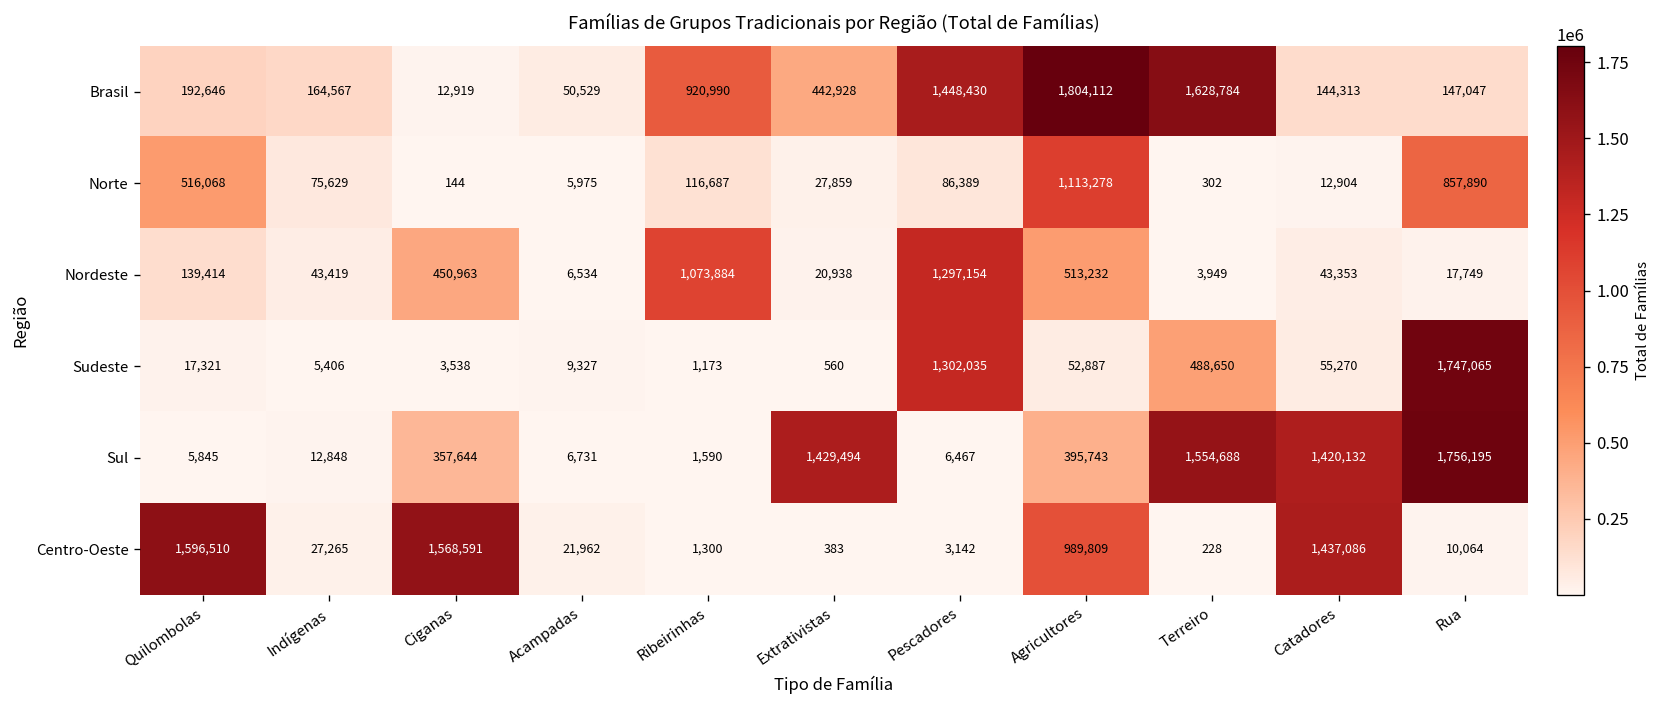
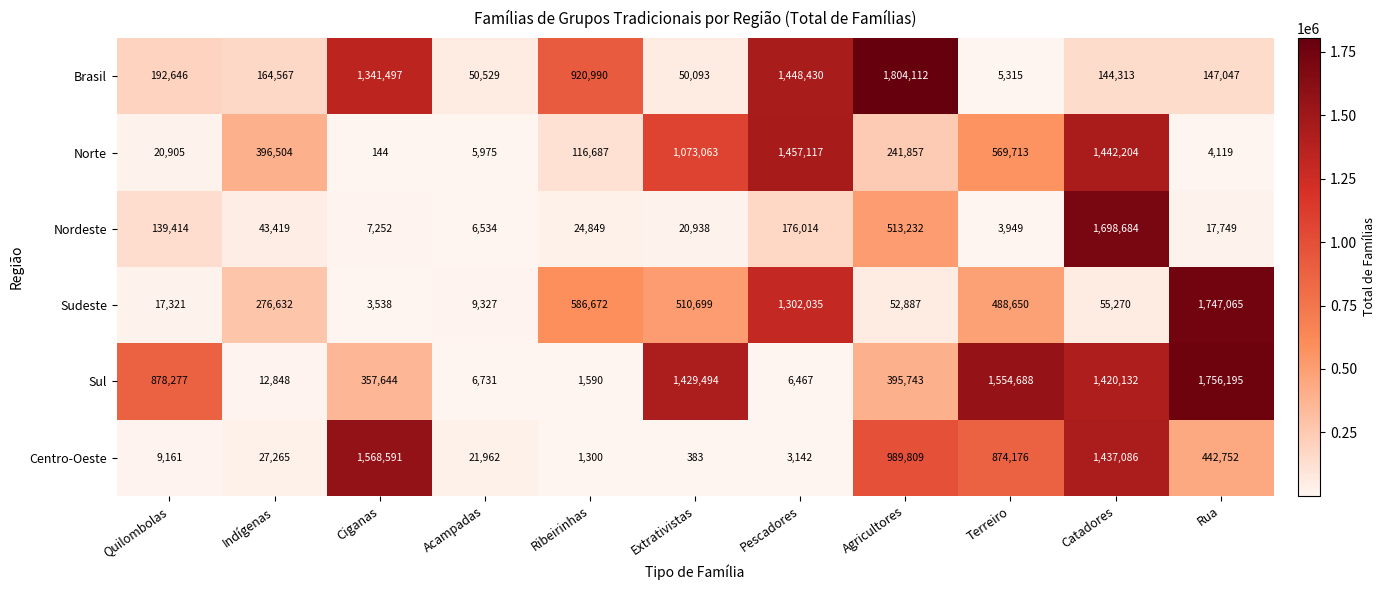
Brasil, Ciganas: 12,919 -> 1,341,497
Brasil, Extrativistas: 442,928 -> 50,093
Brasil, Terreiro: 1,628,784 -> 5,315
Norte, Quilombolas: 516,068 -> 20,905
Norte, Indígenas: 75,629 -> 396,504
Norte, Extrativistas: 27,859 -> 1,073,063
Norte, Pescadores: 86,389 -> 1,457,117
Norte, Agricultores: 1,113,278 -> 241,857
Norte, Terreiro: 302 -> 569,713
Norte, Catadores: 12,904 -> 1,442,204
Norte, Rua: 857,890 -> 4,119
Nordeste, Ciganas: 450,963 -> 7,252
Nordeste, Ribeirinhas: 1,073,884 -> 24,849
Nordeste, Pescadores: 1,297,154 -> 176,014
Nordeste, Catadores: 43,353 -> 1,698,684
Sudeste, Indígenas: 5,406 -> 276,632
Sudeste, Ribeirinhas: 1,173 -> 586,672
Sudeste, Extrativistas: 560 -> 510,699
Sul, Quilombolas: 5,845 -> 878,277
Centro-Oeste, Quilombolas: 1,596,510 -> 9,161
Centro-Oeste, Terreiro: 228 -> 874,176
Centro-Oeste, Rua: 10,064 -> 442,752
